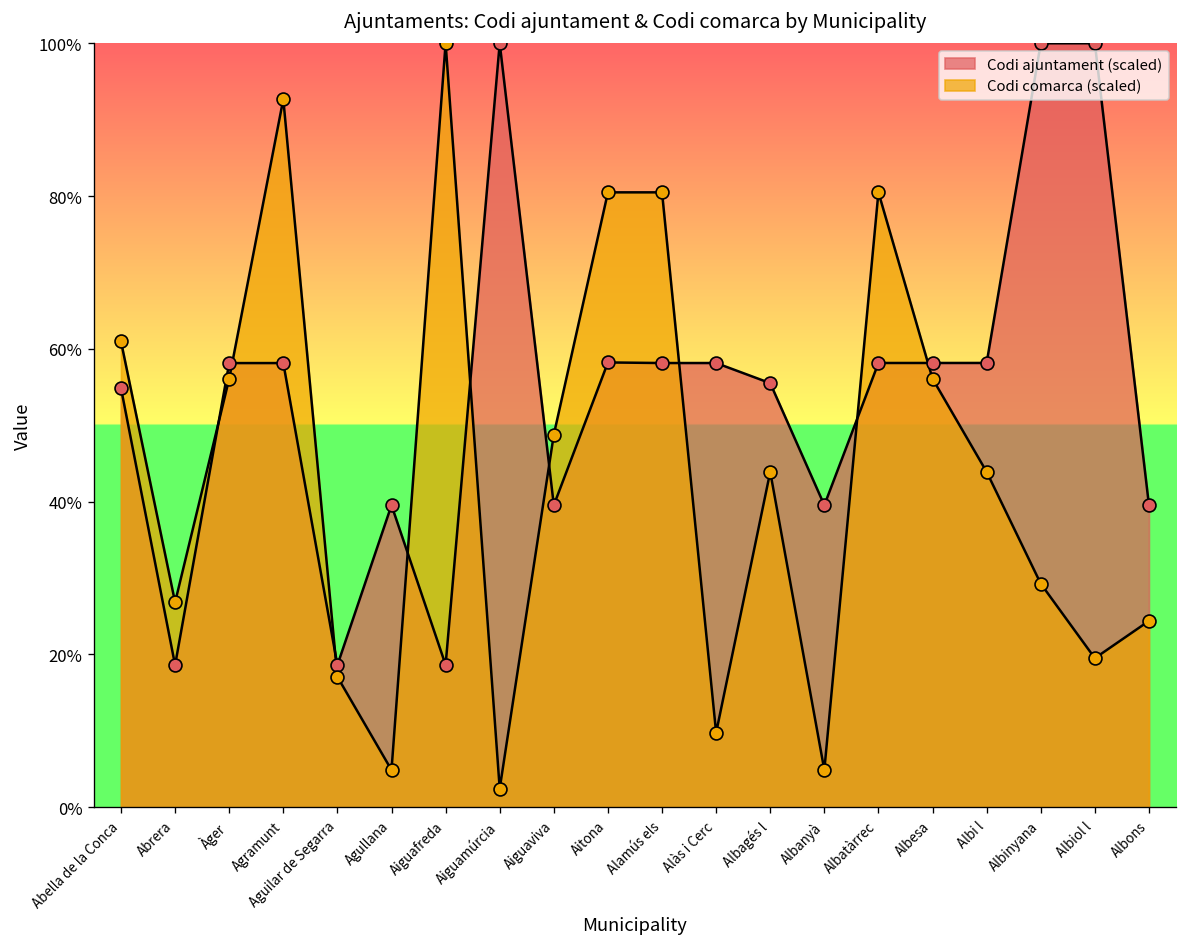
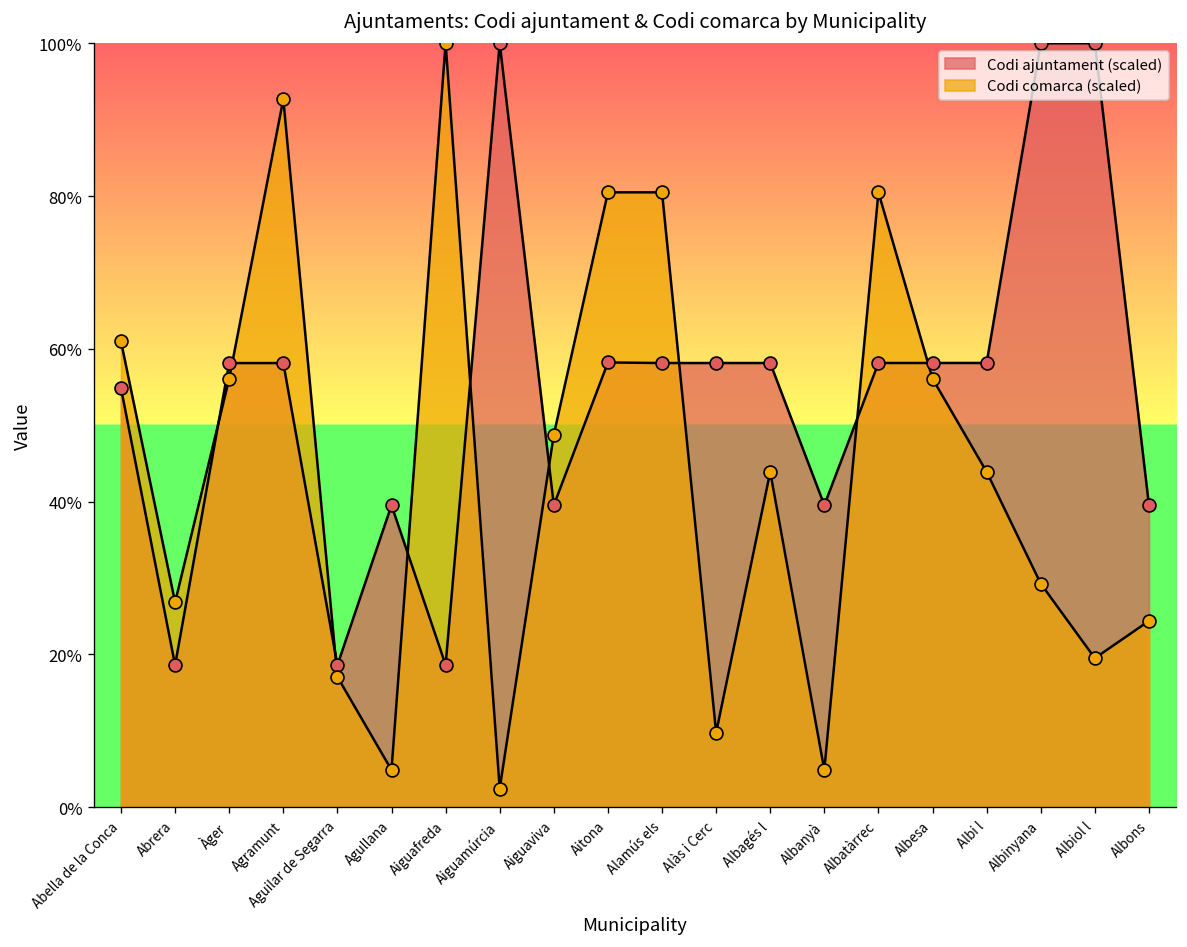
Codi ajuntament (scaled), Albagés l: 56% -> 58%
